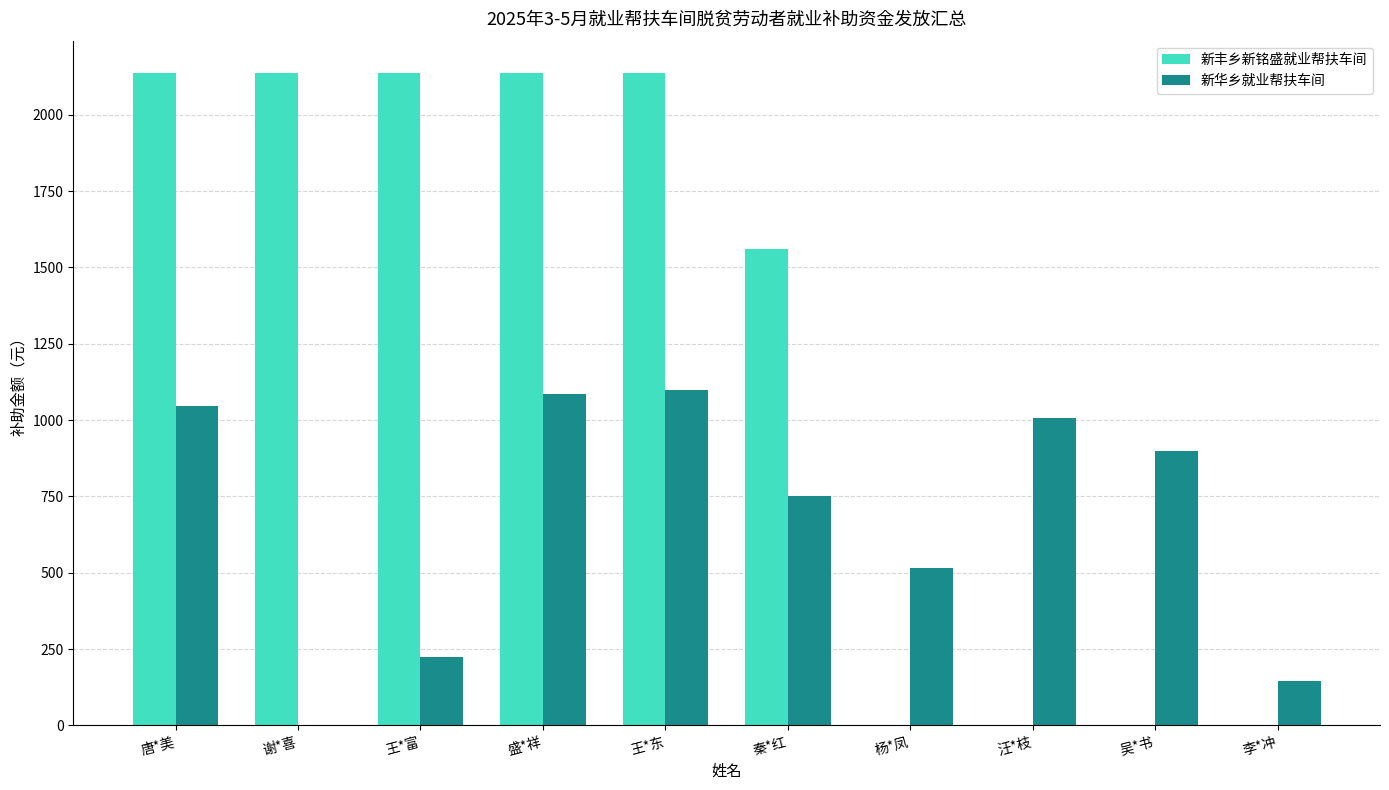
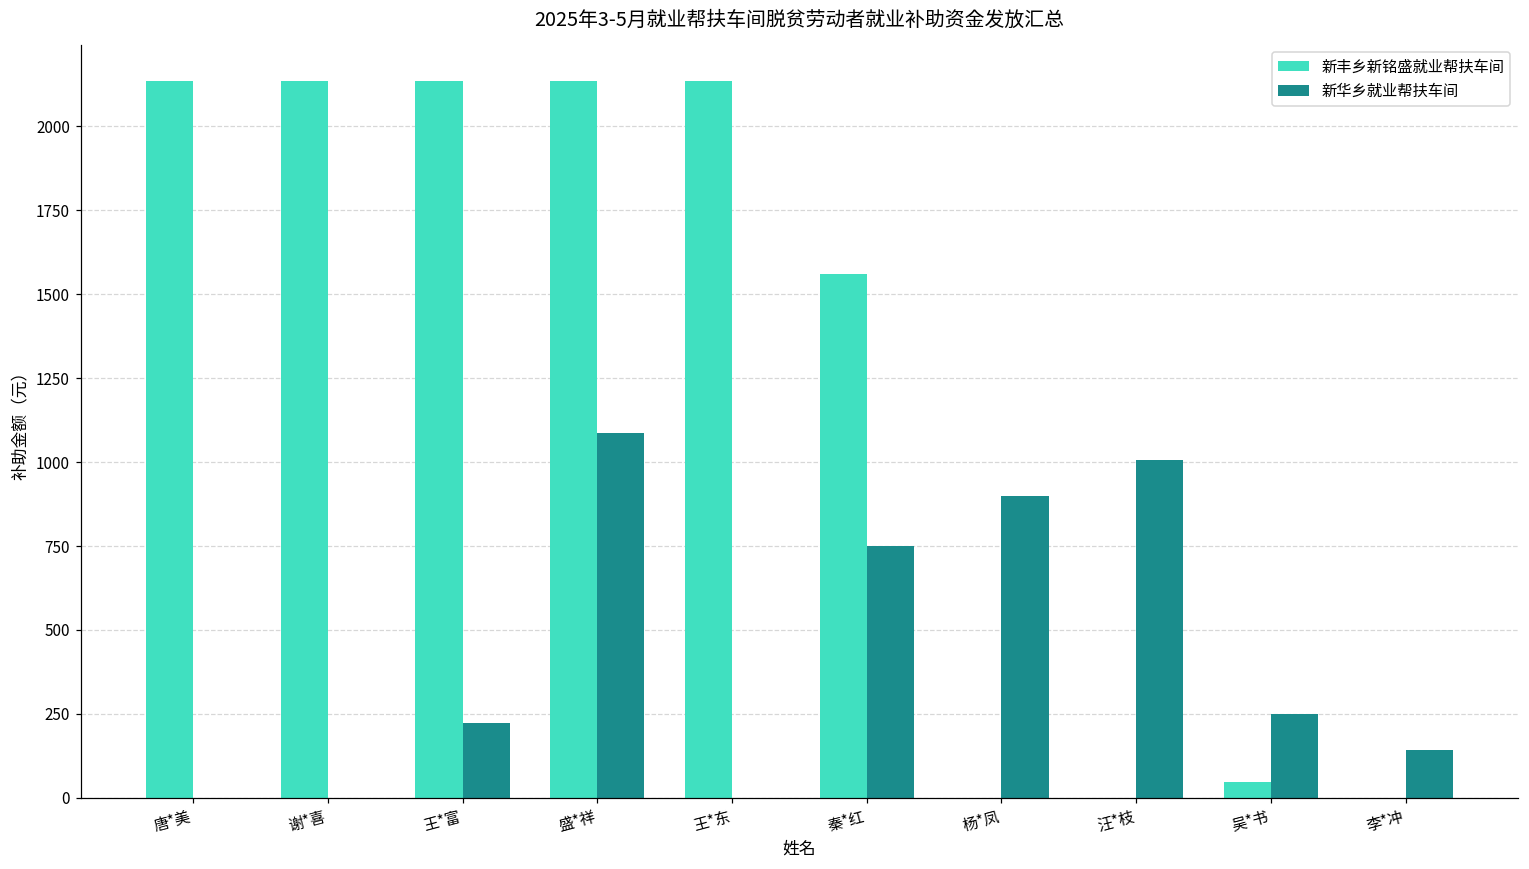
新华乡就业帮扶车间, 唐*美: 1050 -> 0
新华乡就业帮扶车间, 王*东: 1100 -> 0
新华乡就业帮扶车间, 杨*凤: 520 -> 900
新丰乡新铭盛就业帮扶车间, 吴*书: 0 -> 50
新华乡就业帮扶车间, 吴*书: 900 -> 250
